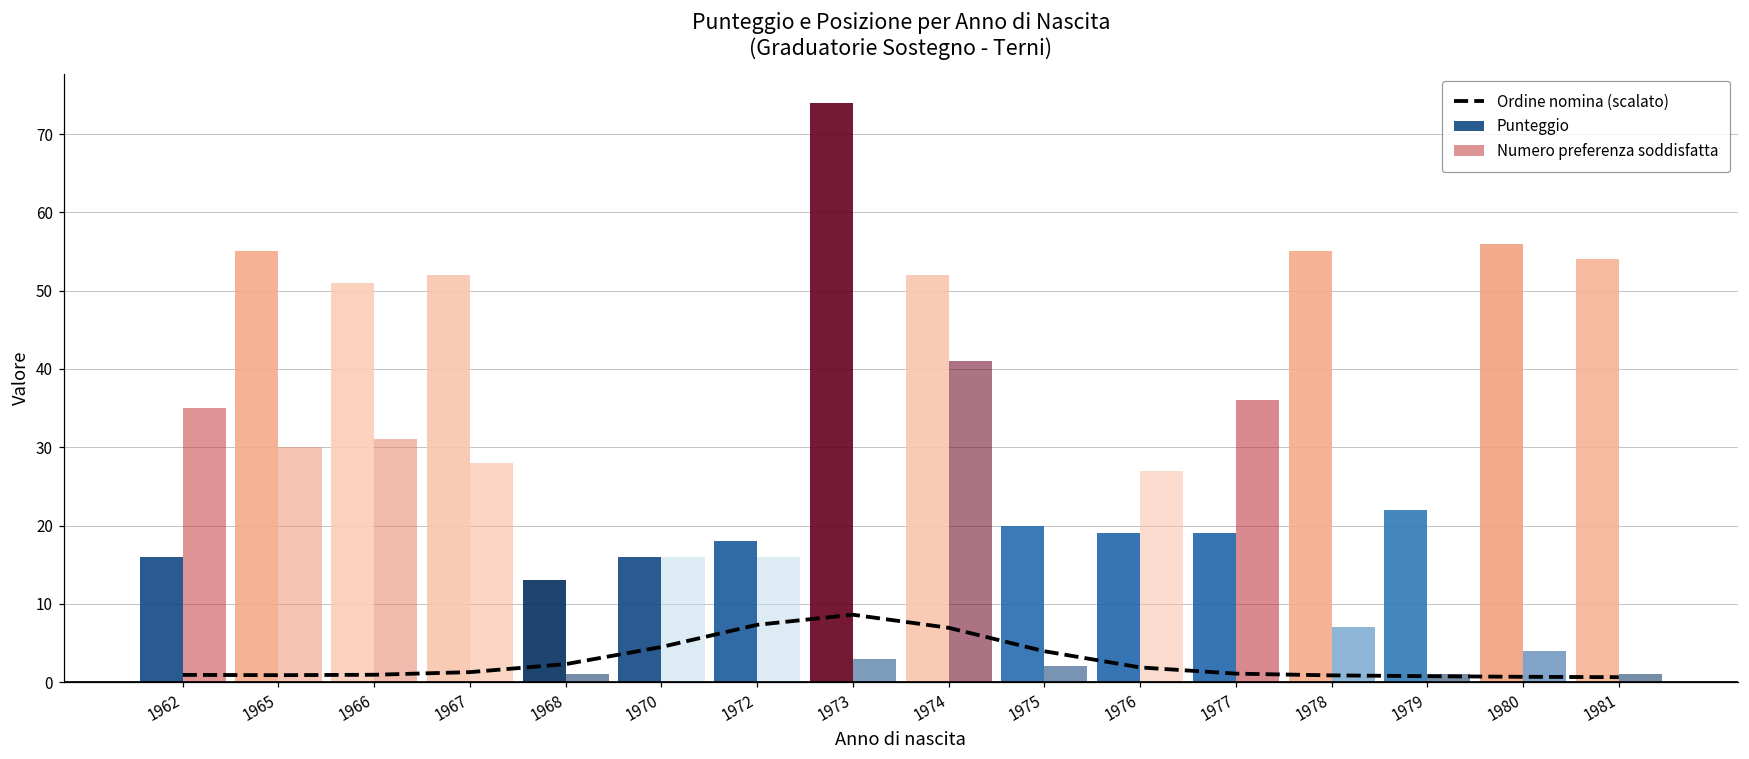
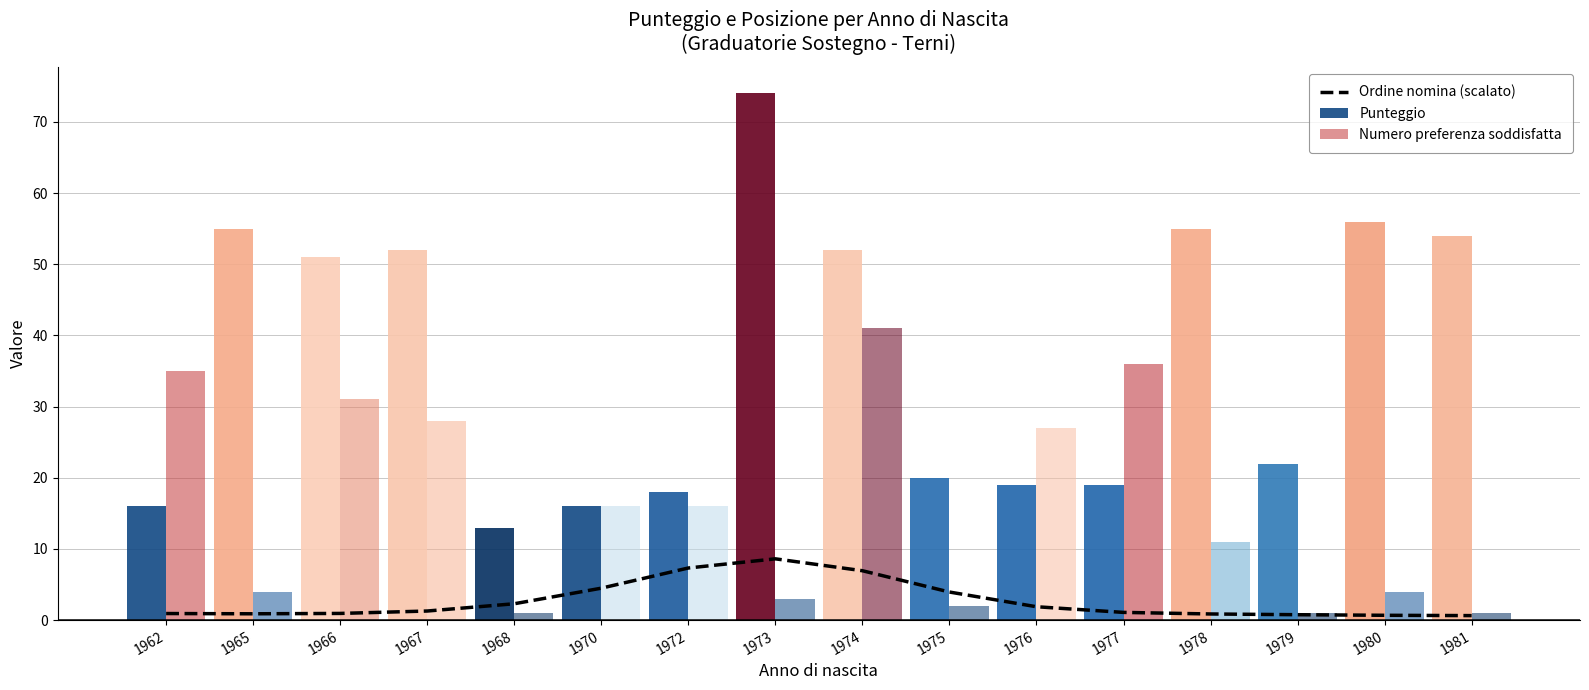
Numero preferenza soddisfatta, 1965: 30 -> 4
Numero preferenza soddisfatta, 1978: 7 -> 11
